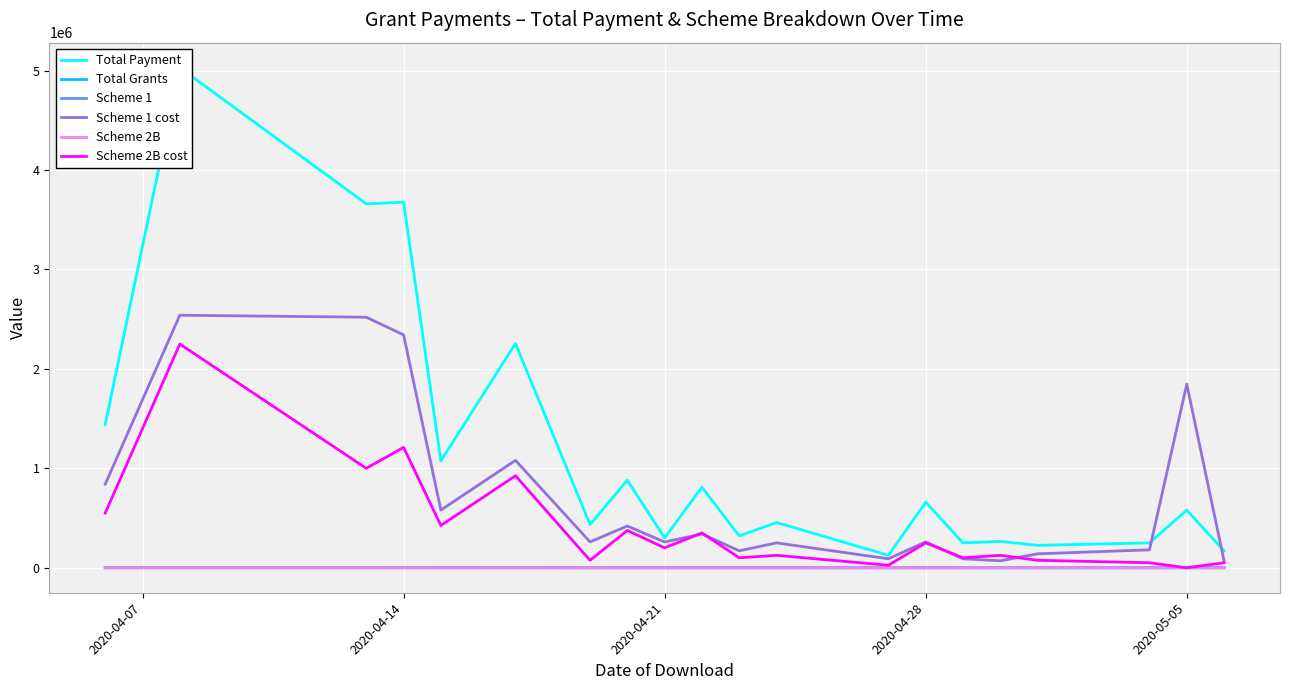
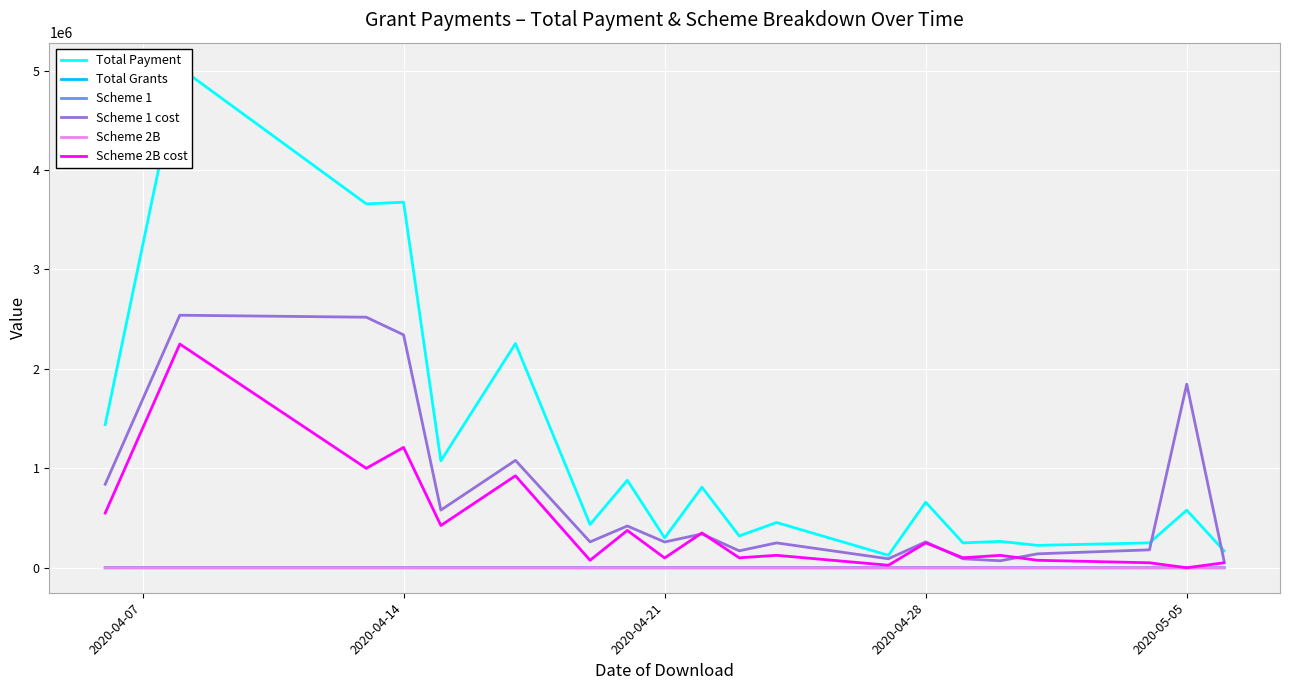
Scheme 2B cost, 2020-04-21: 200000 -> 100000
